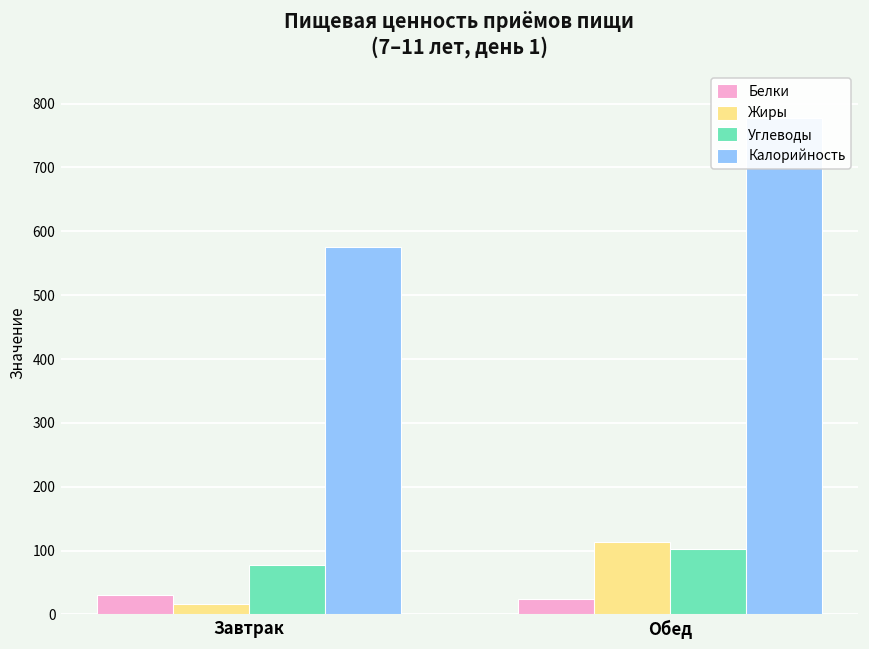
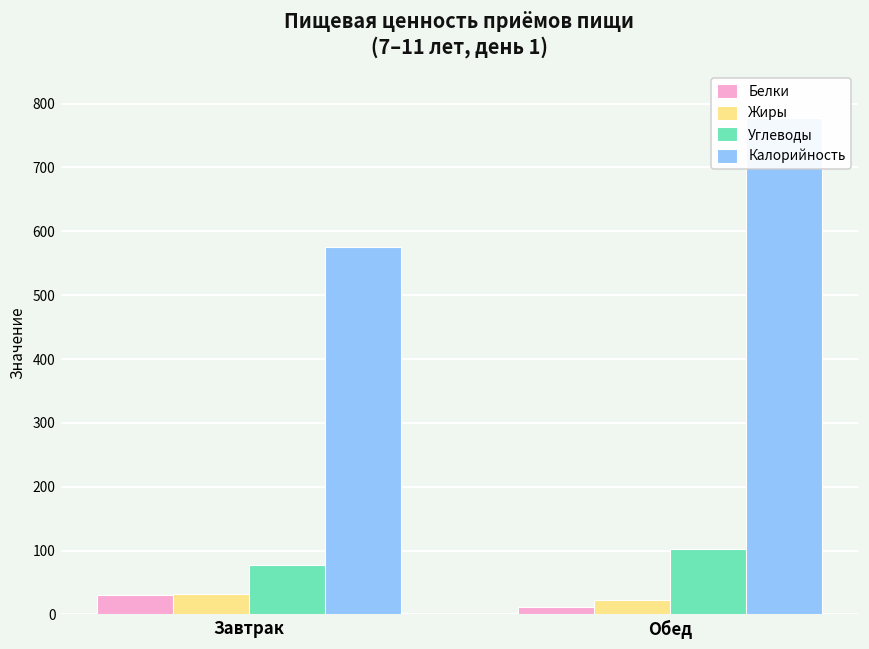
Жиры, Завтрак: 20 -> 30
Белки, Обед: 30 -> 10
Жиры, Обед: 110 -> 20
